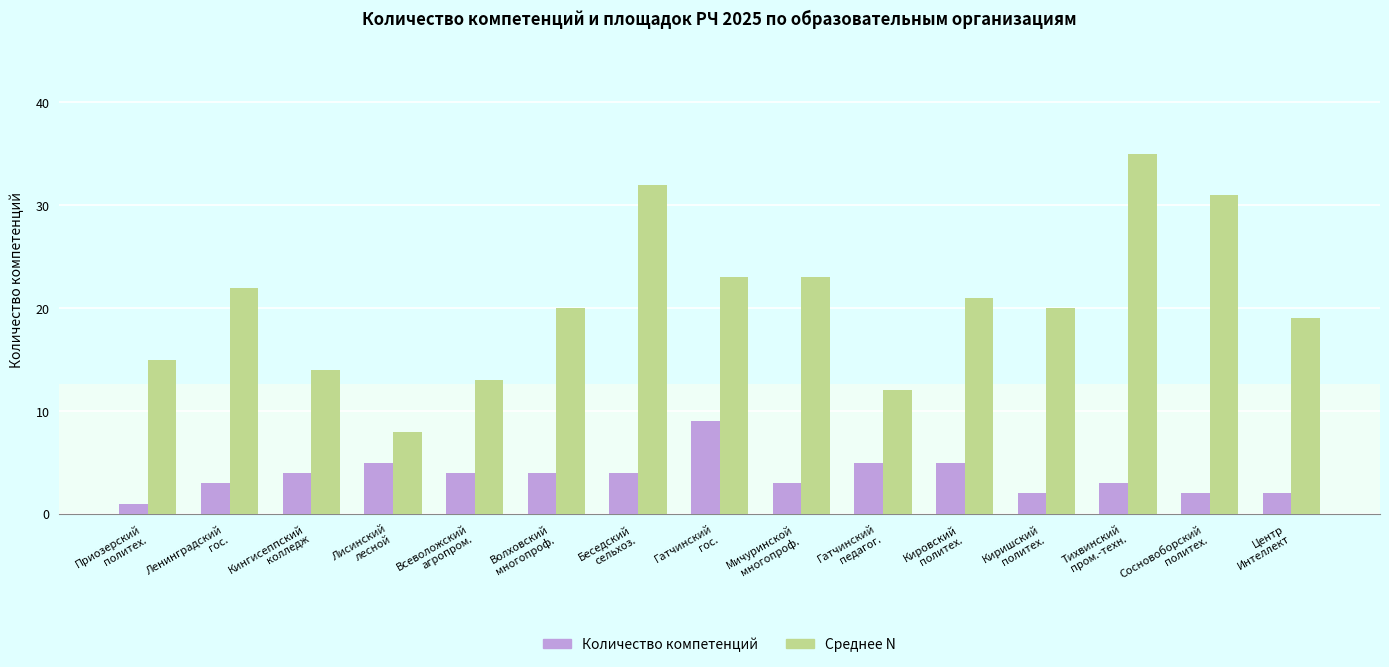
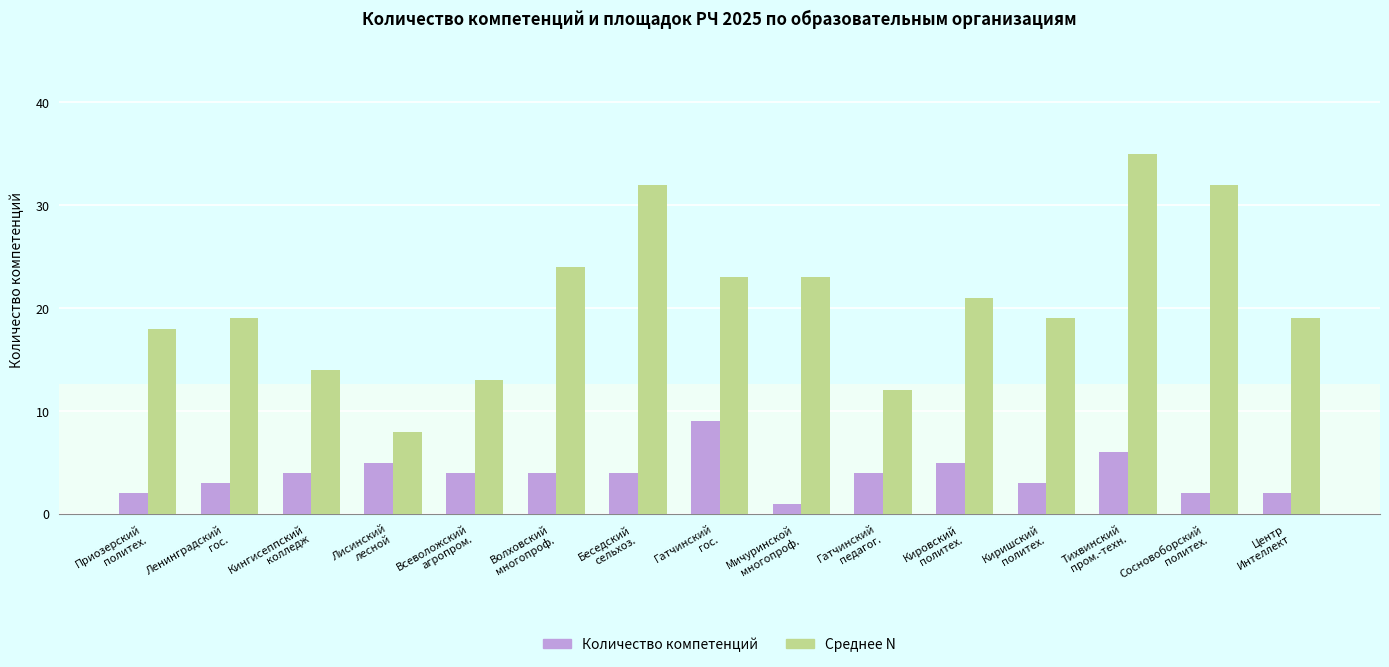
Количество компетенций, Приозерский политех.: 1 -> 2
Среднее N, Приозерский политех.: 15 -> 18
Среднее N, Ленинградский гос.: 22 -> 19
Среднее N, Волховский многопроф.: 20 -> 24
Количество компетенций, Мичуринской многопроф.: 3 -> 1
Количество компетенций, Гатчинский педагог.: 5 -> 4
Количество компетенций, Киришский политех.: 2 -> 3
Среднее N, Киришский политех.: 20 -> 19
Количество компетенций, Тихвинский пром.-техн.: 3 -> 6
Среднее N, Сосновоборский политех.: 31 -> 32
